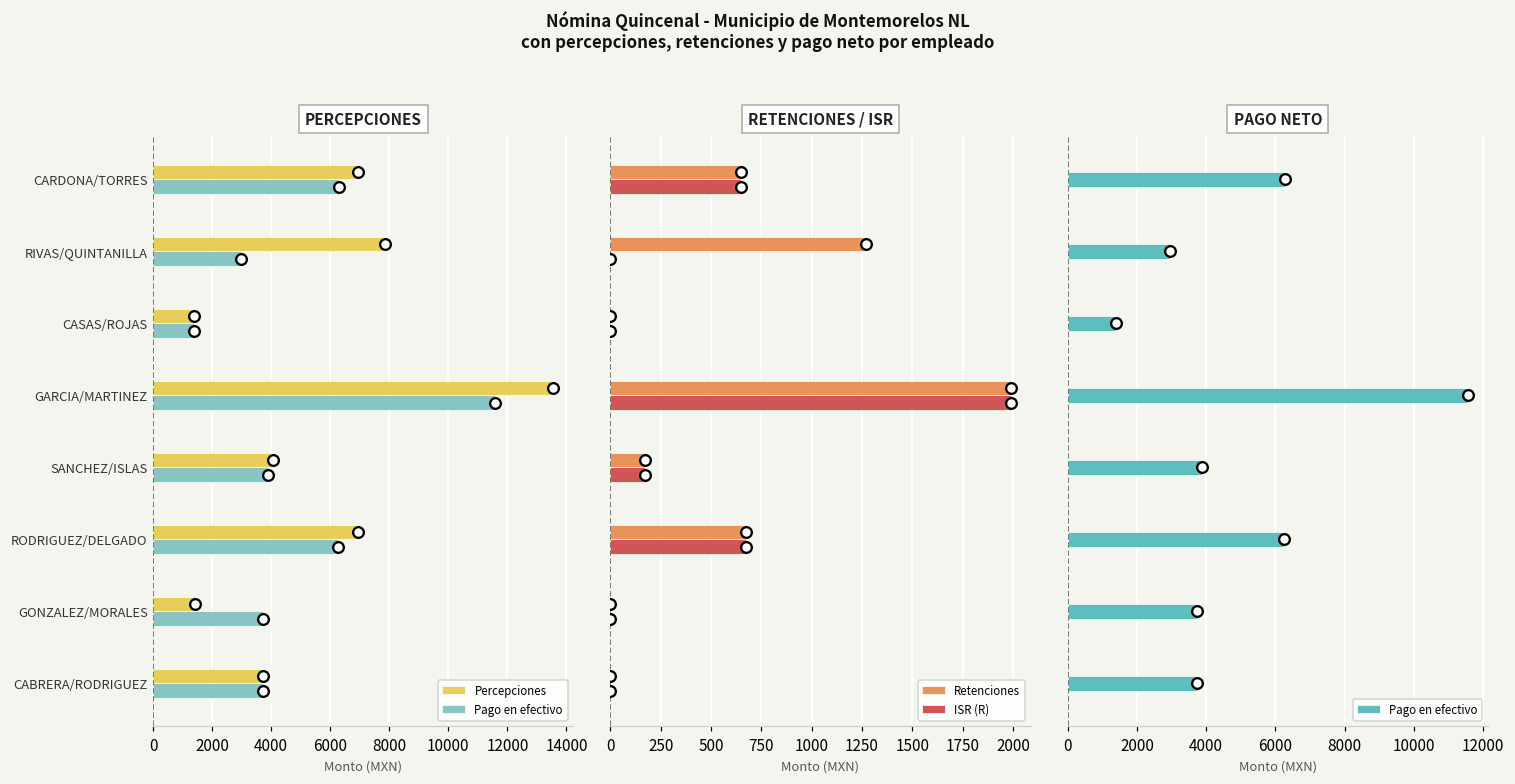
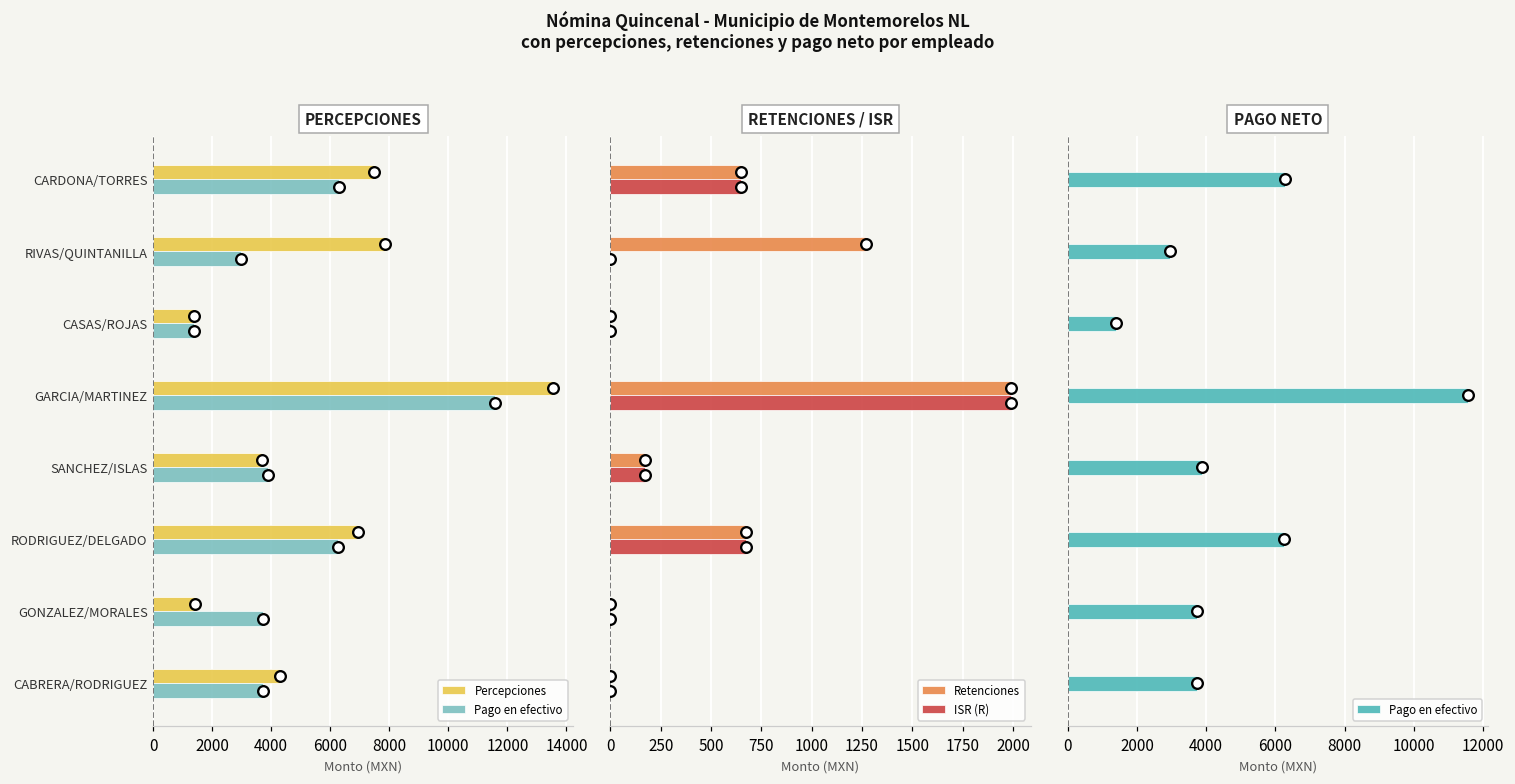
PERCEPCIONES, Percepciones, CARDONA/TORRES: 6900 -> 7500
PERCEPCIONES, Percepciones, SANCHEZ/ISLAS: 4100 -> 3700
PERCEPCIONES, Percepciones, CABRERA/RODRIGUEZ: 3700 -> 4300
